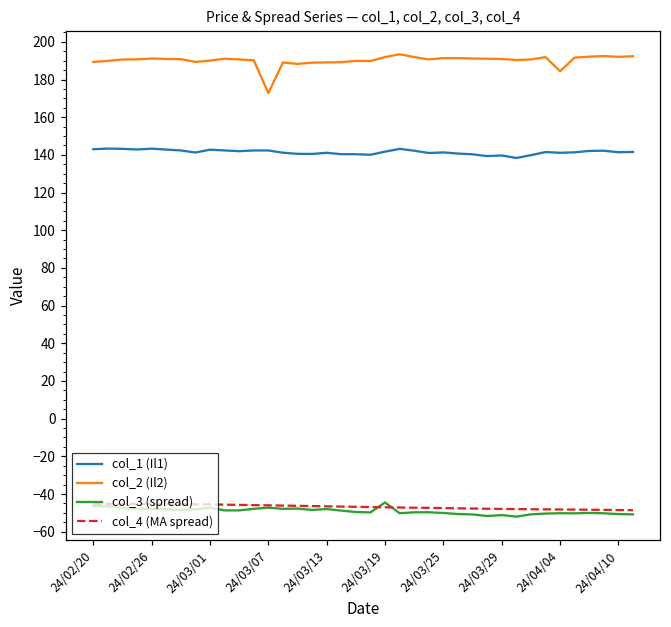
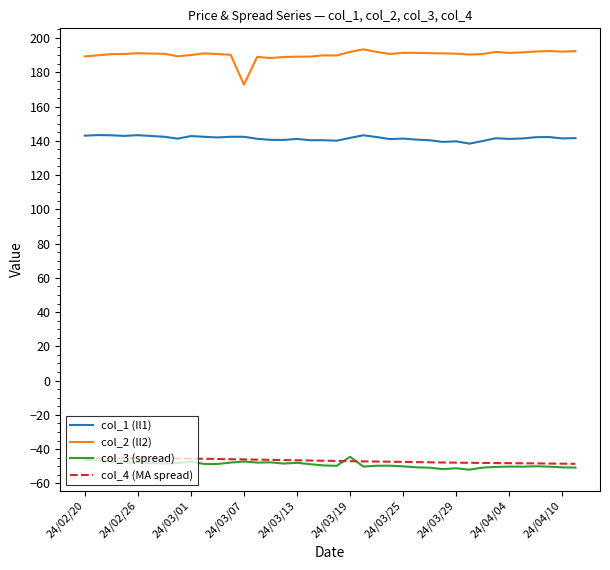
col_2 (Il2), 24/04/04: 184 -> 191
